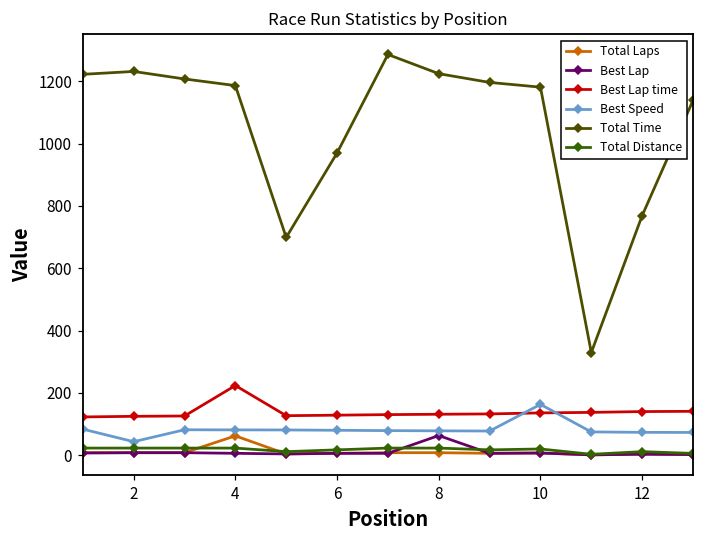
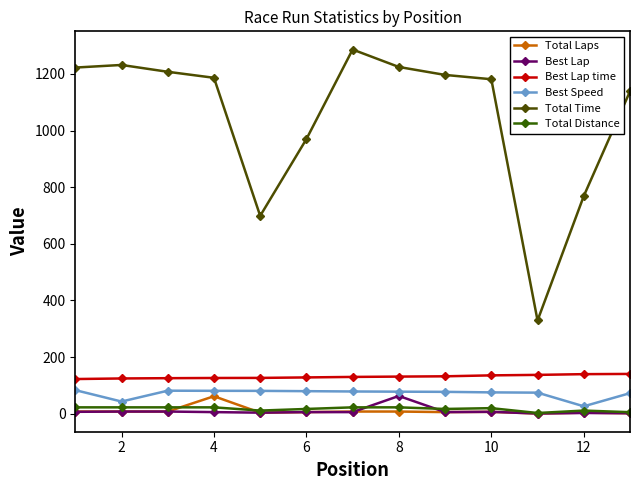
Best Lap time, 4: 220 -> 130
Best Speed, 10: 160 -> 80
Best Speed, 12: 70 -> 30
